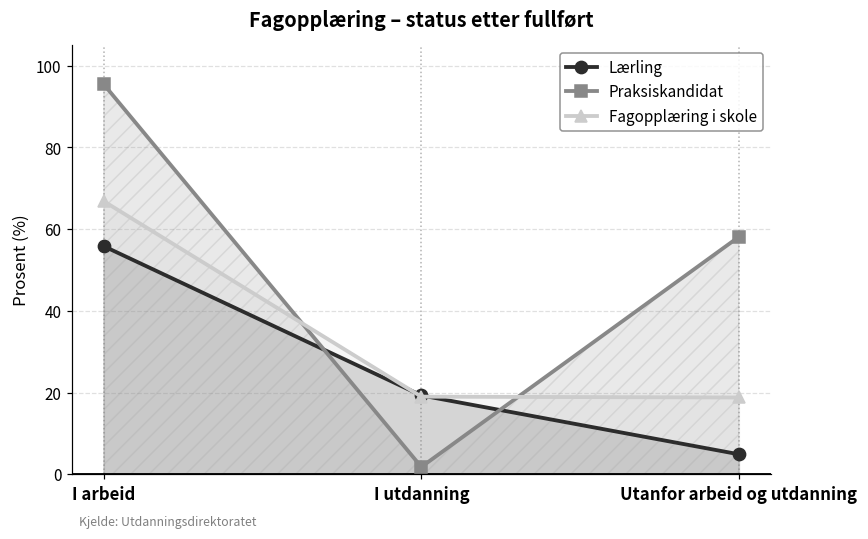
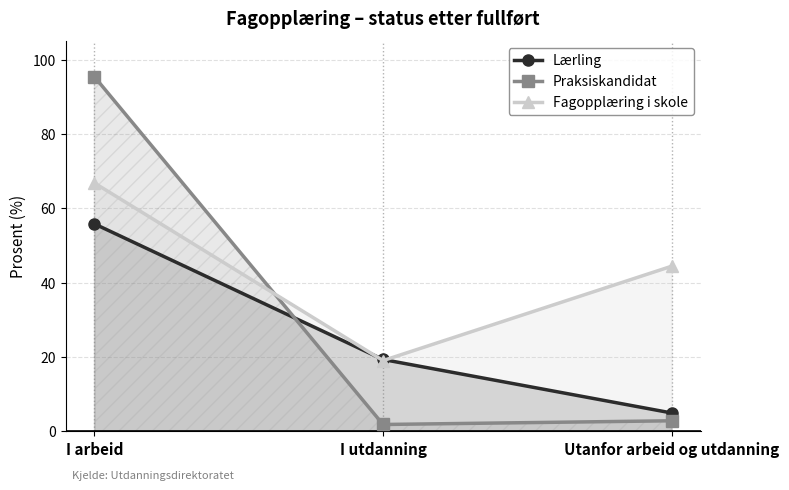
Praksiskandidat, Utanfor arbeid og utdanning: 58 -> 3
Fagopplæring i skole, Utanfor arbeid og utdanning: 19 -> 44
